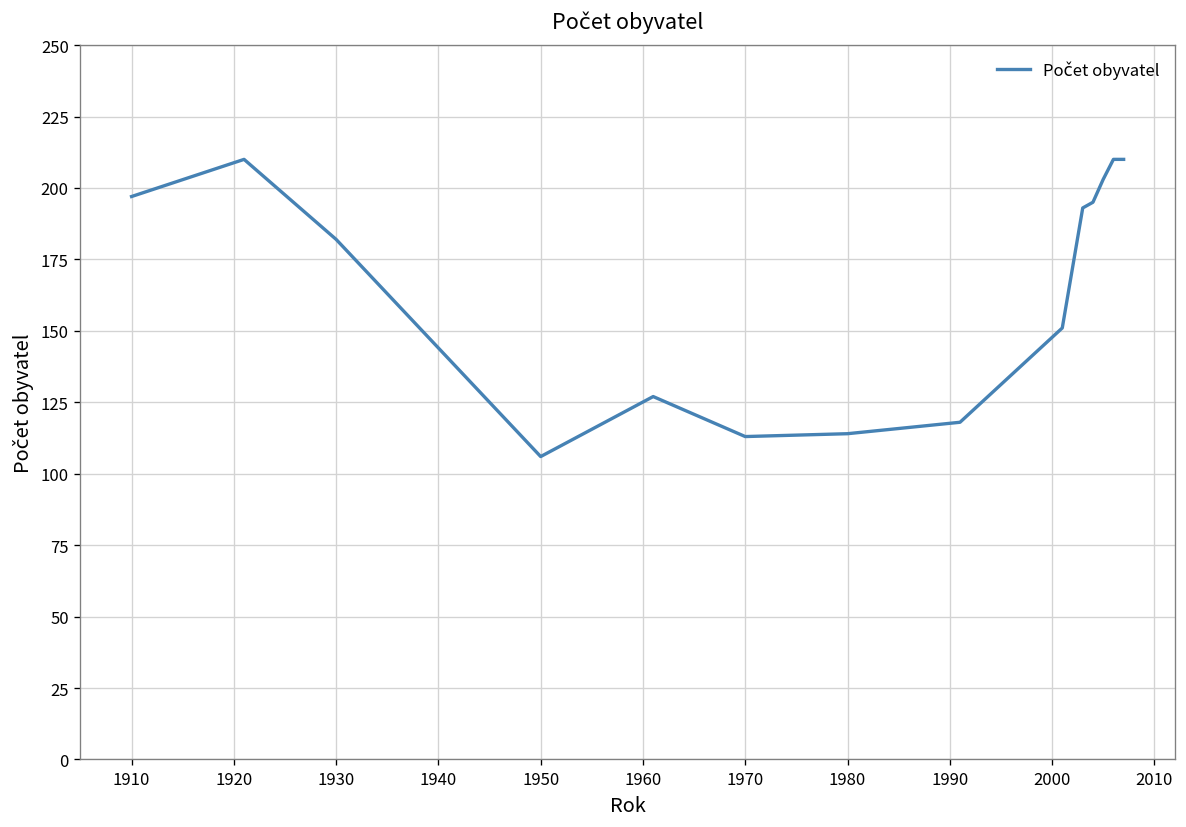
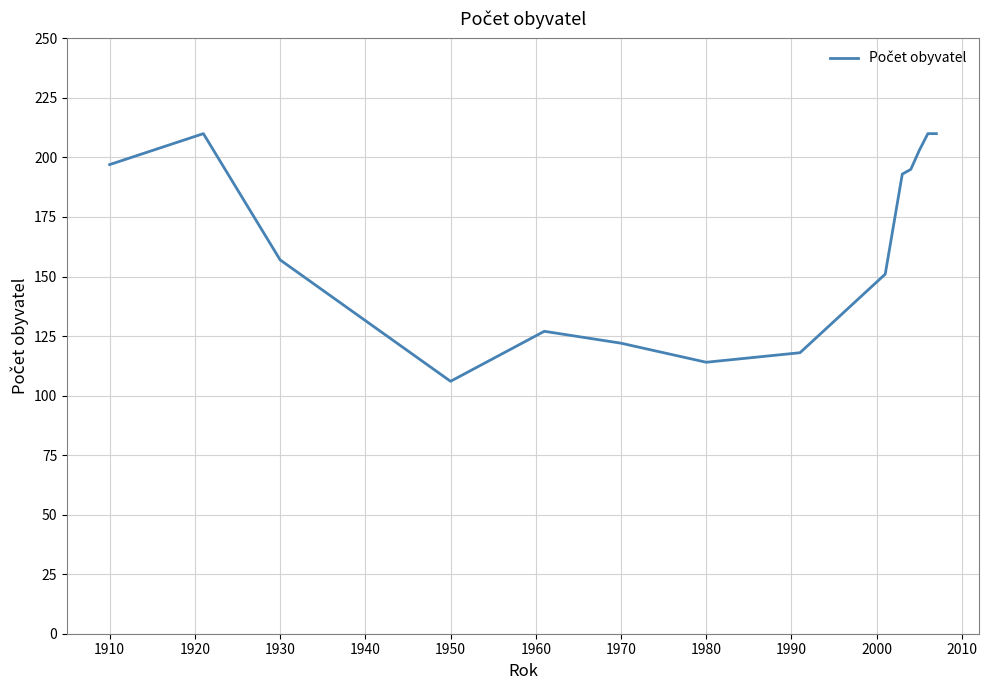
1930: 182 -> 157
1970: 113 -> 122
